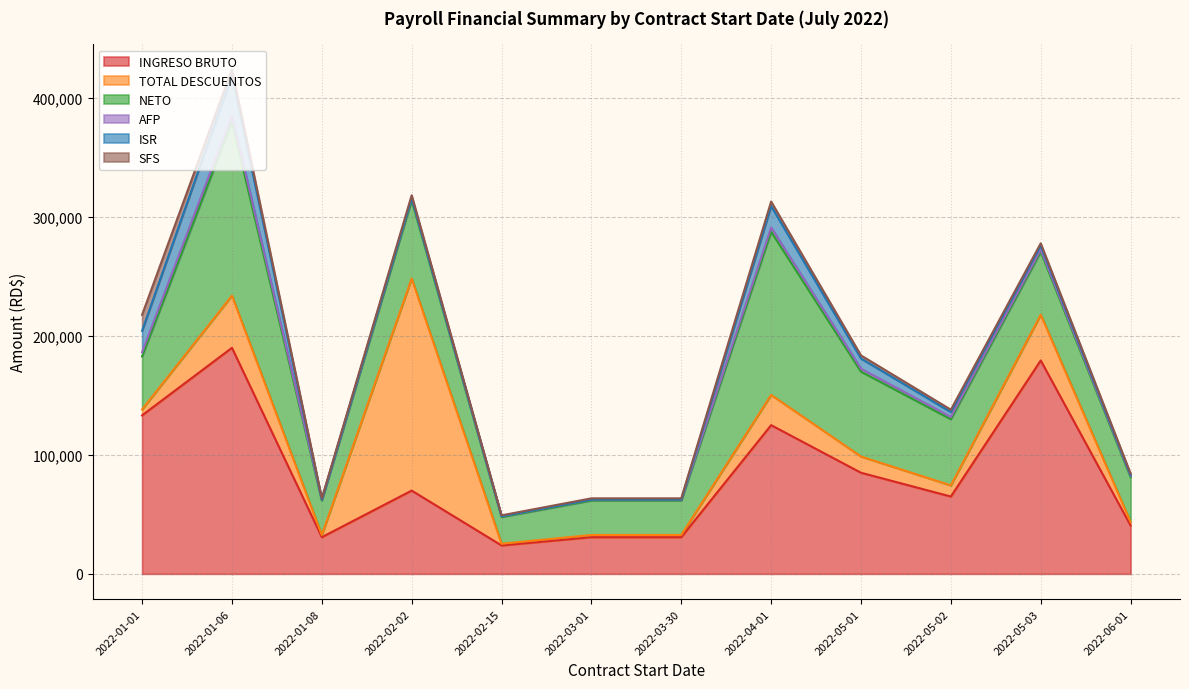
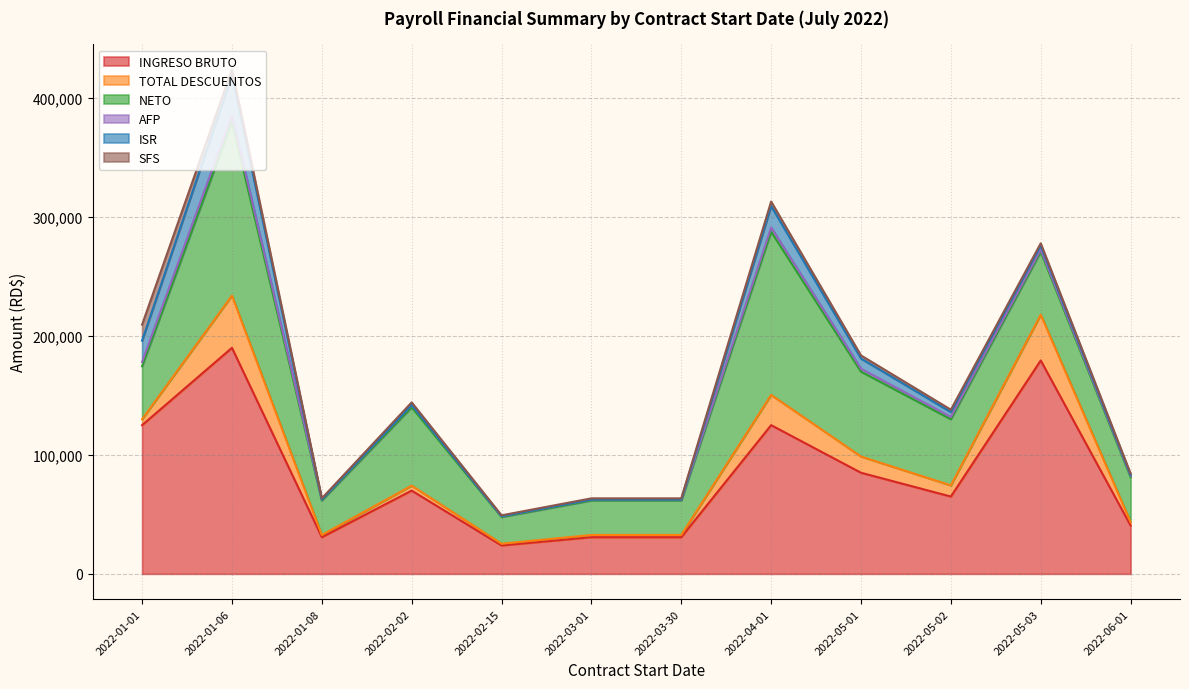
INGRESO BRUTO, 2022-01-01: 133,000 -> 125,000
TOTAL DESCUENTOS, 2022-02-02: 178,000 -> 4,000
